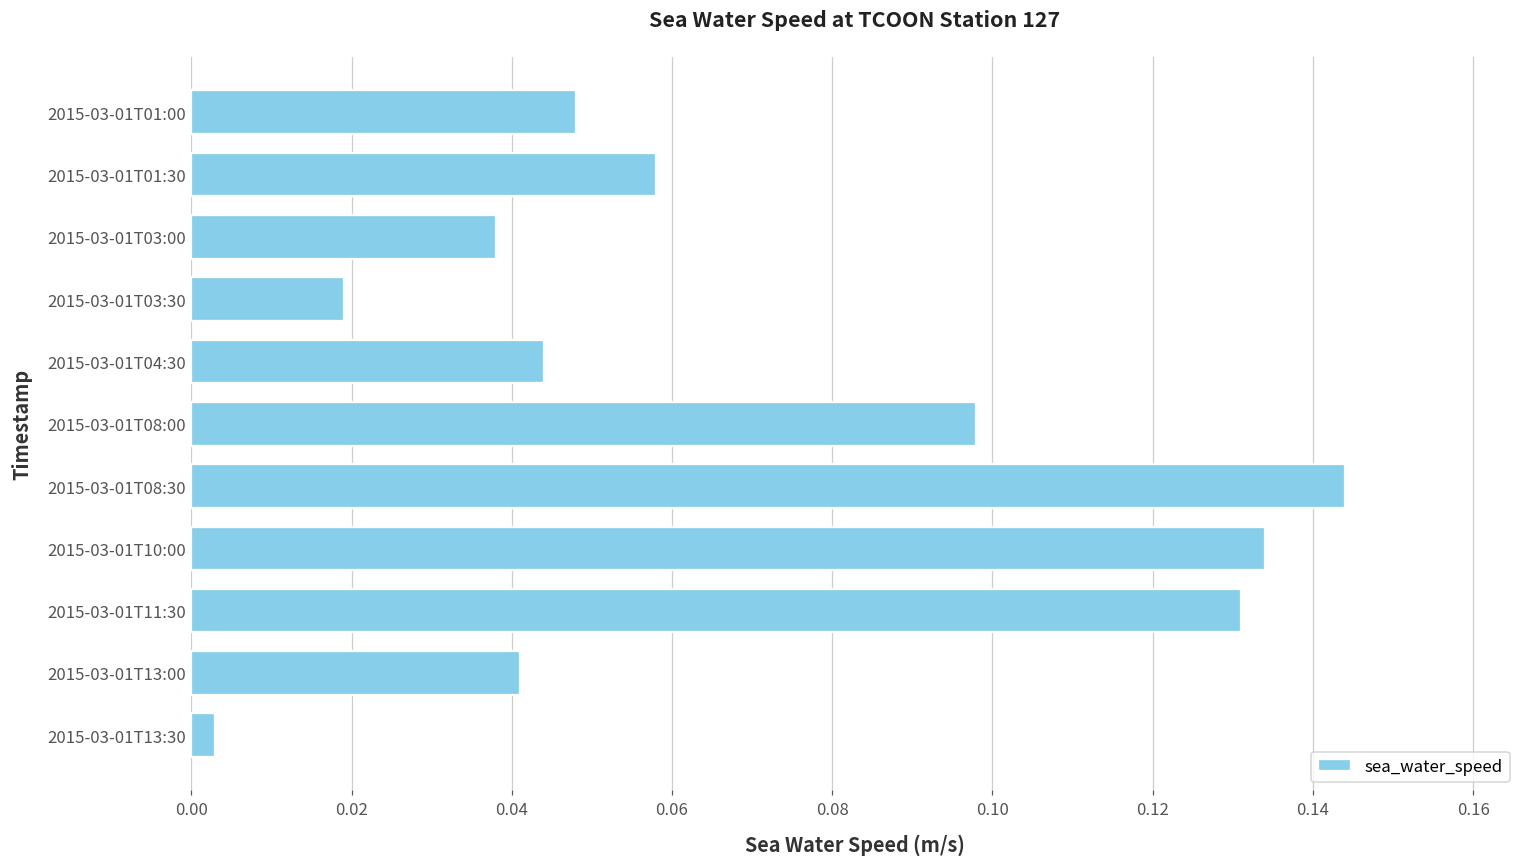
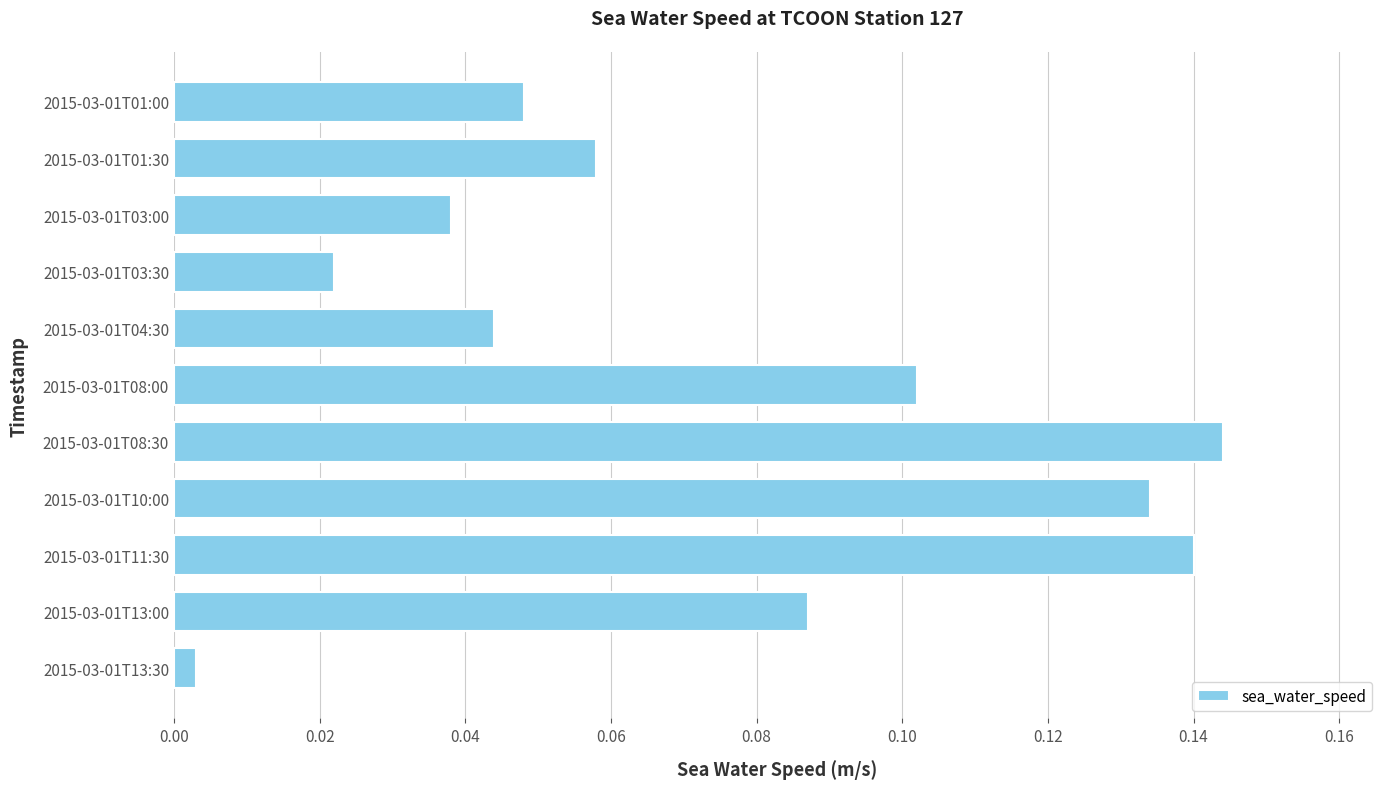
2015-03-01T03:30: 0.019 -> 0.022
2015-03-01T08:00: 0.098 -> 0.102
2015-03-01T11:30: 0.131 -> 0.140
2015-03-01T13:00: 0.041 -> 0.087
